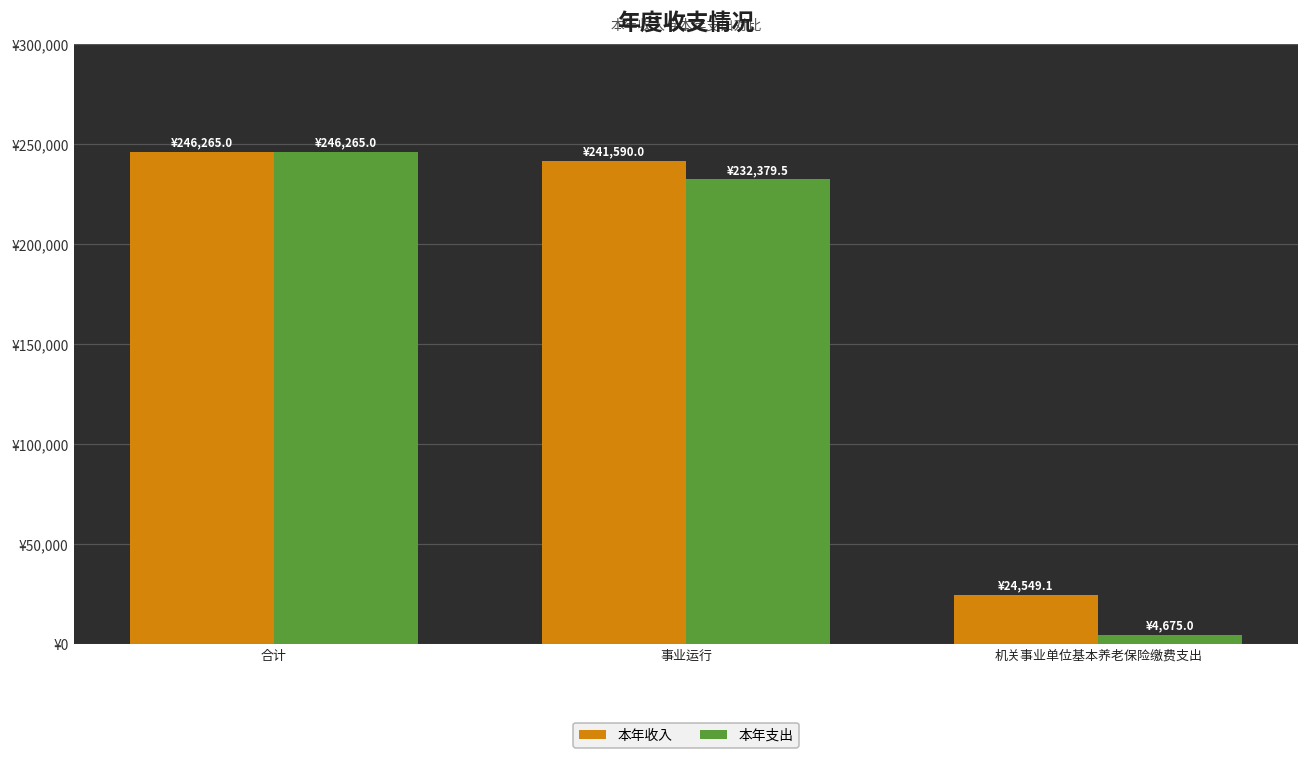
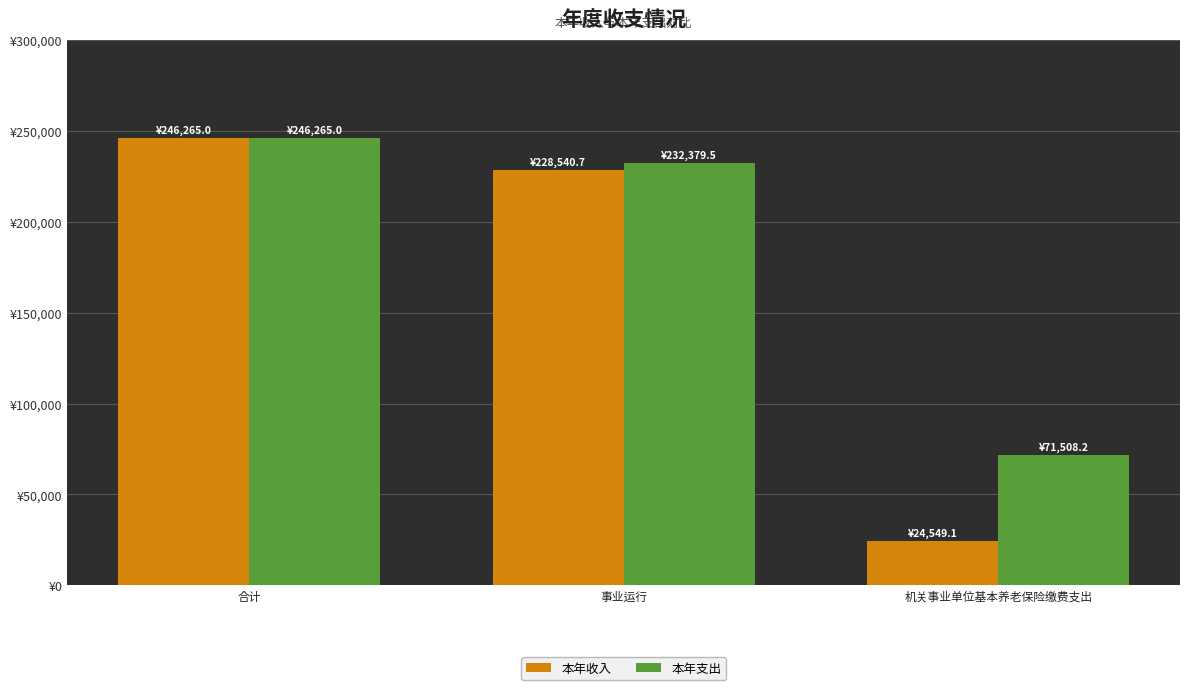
本年收入, 事业运行: ¥241,590.0 -> ¥228,540.7
本年支出, 机关事业单位基本养老保险缴费支出: ¥4,675.0 -> ¥71,508.2
